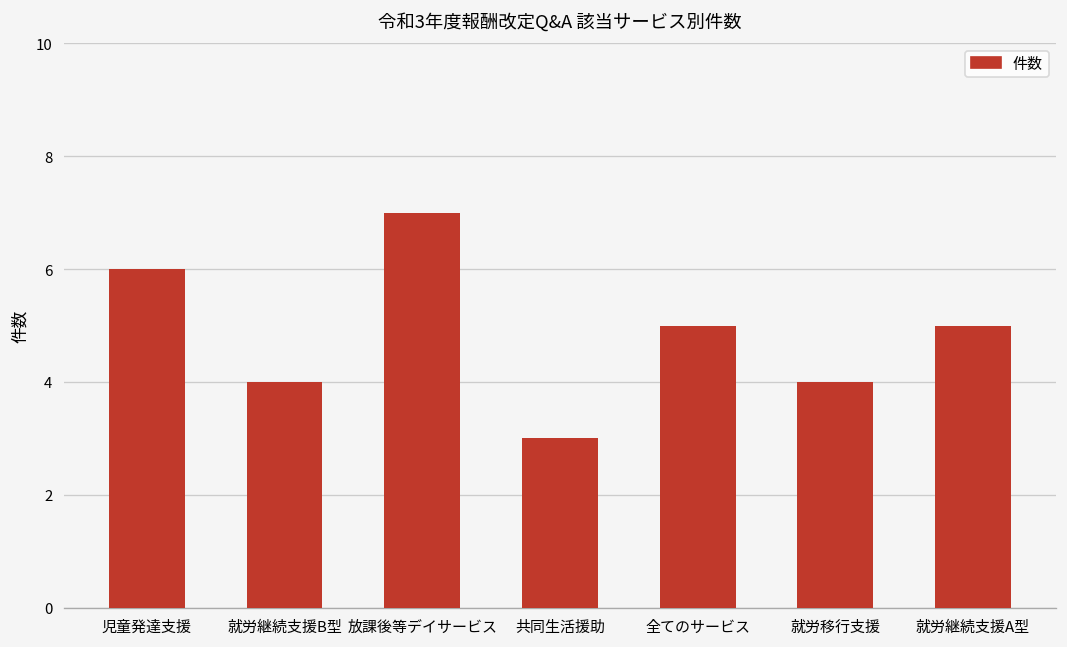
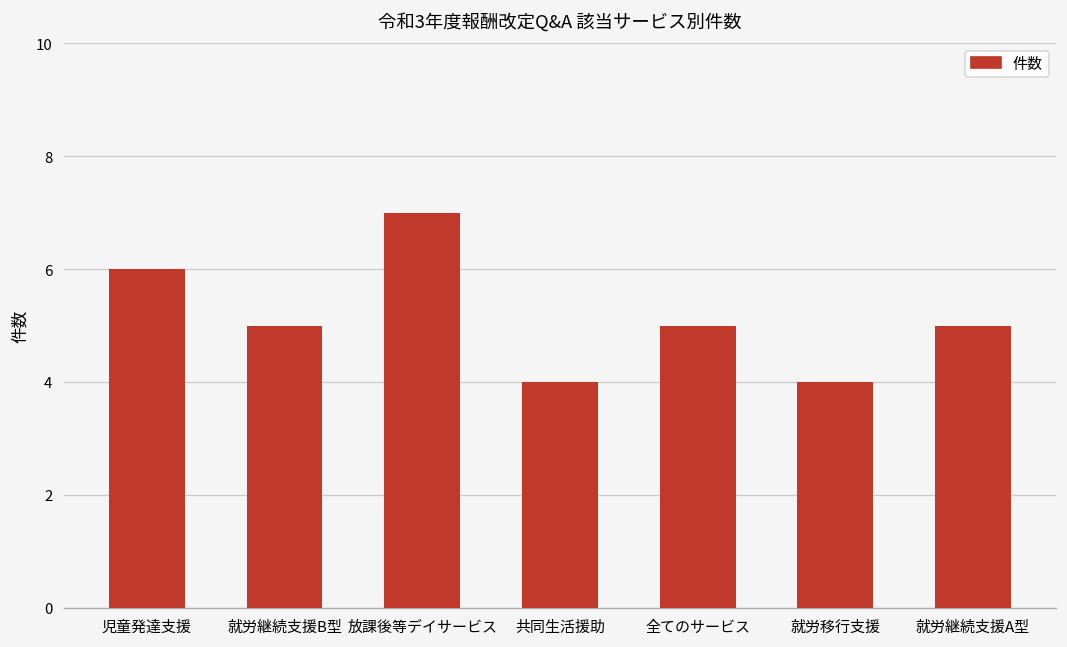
就労継続支援B型: 4 -> 5
共同生活援助: 3 -> 4
